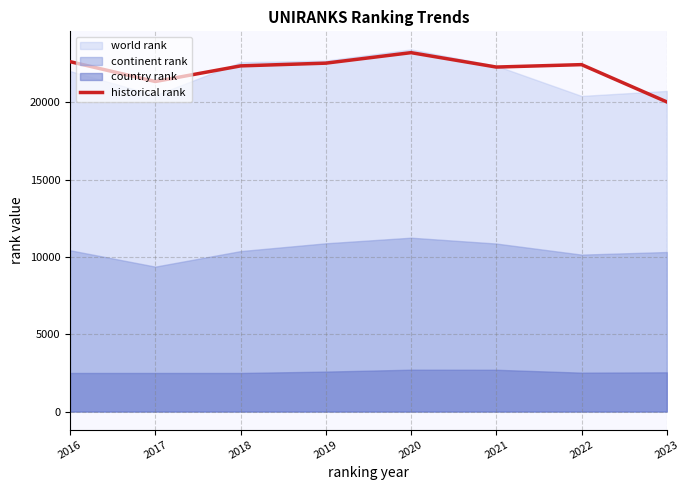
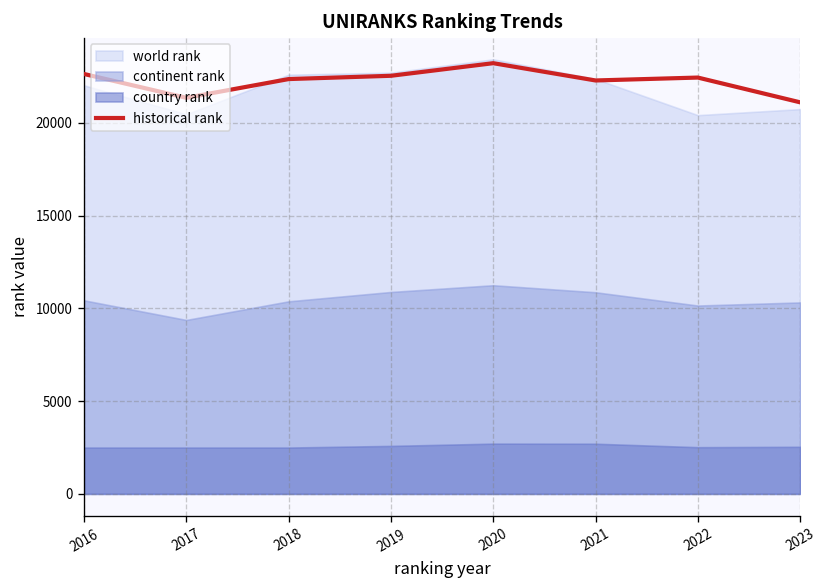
historical rank, 2023: 20000 -> 21100
